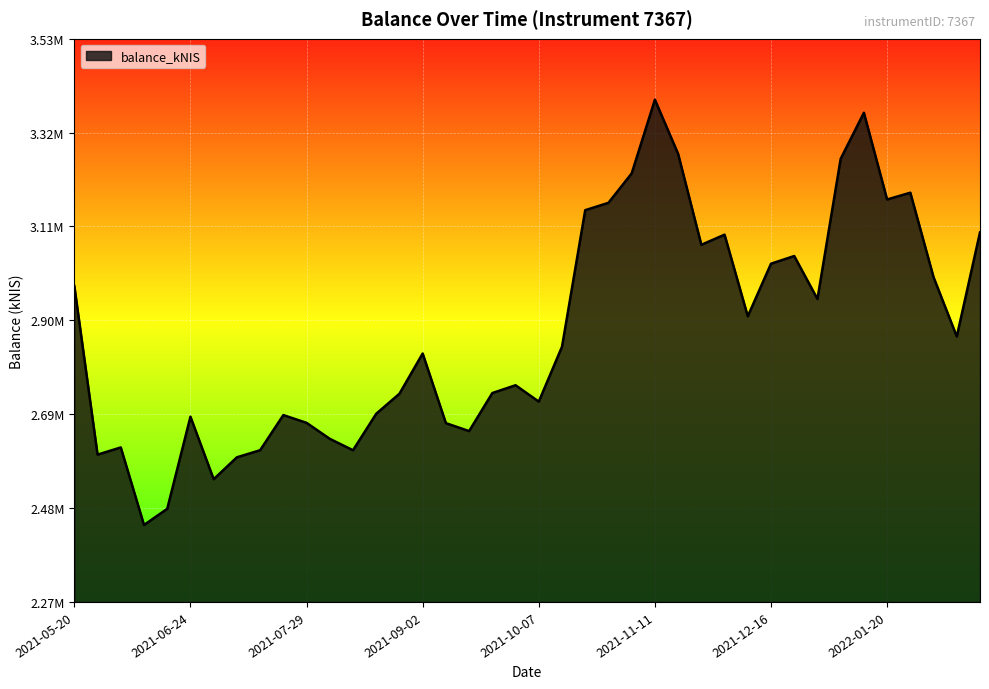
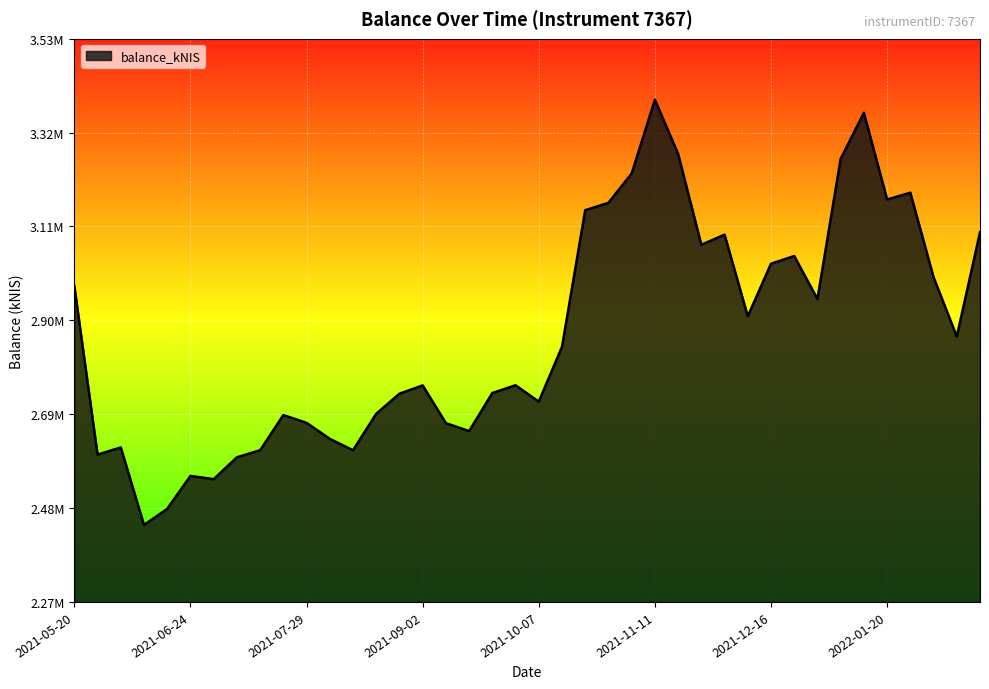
2021-06-24: 2690000 -> 2550000
2021-09-02: 2830000 -> 2760000
